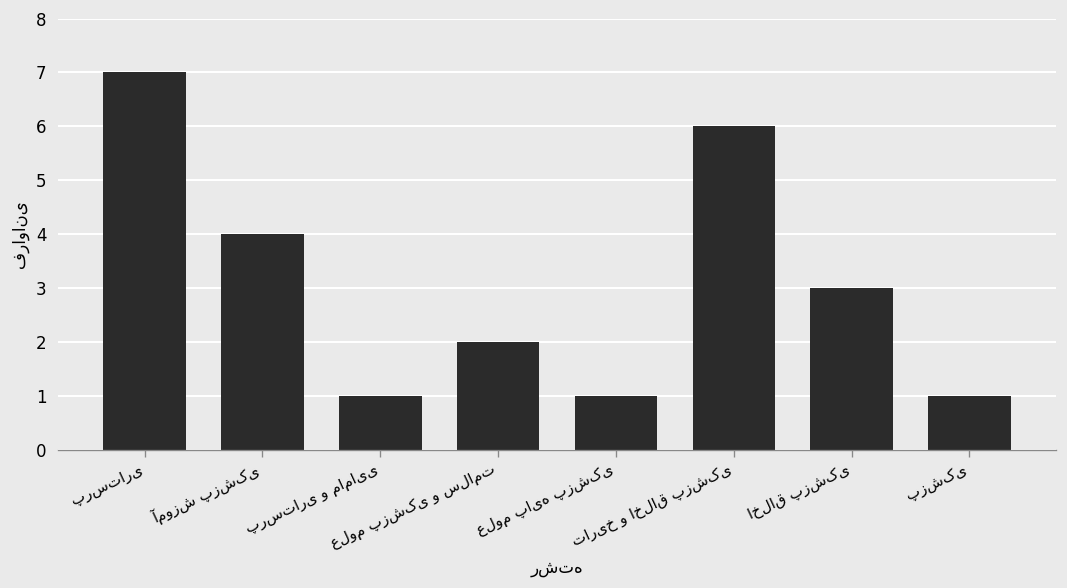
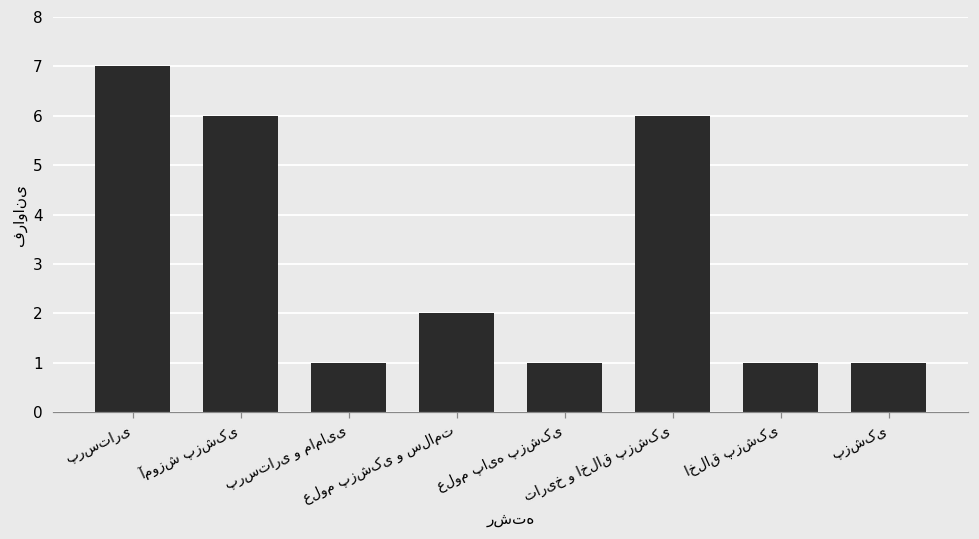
آموزش پزشکی: 4 -> 6
اخلاق پزشکی: 3 -> 1
